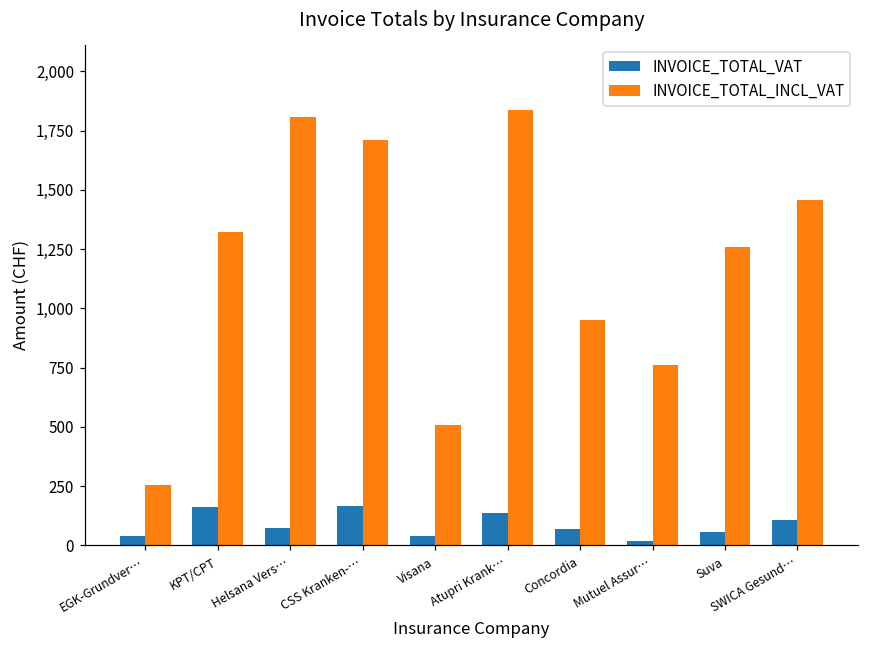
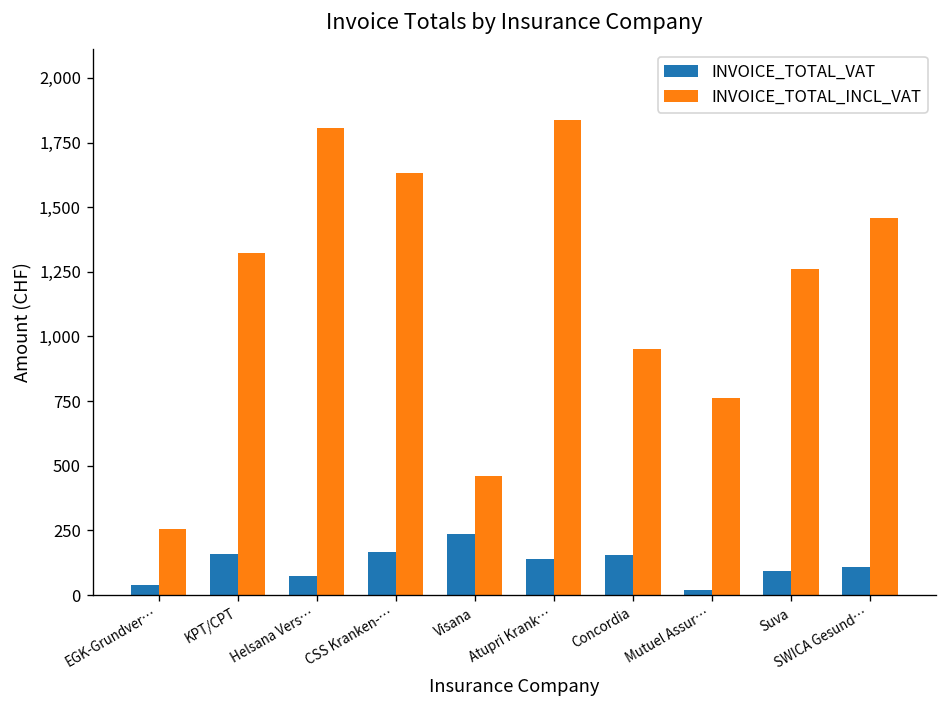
INVOICE_TOTAL_INCL_VAT, CSS Kranken-…: 1,710 -> 1,630
INVOICE_TOTAL_VAT, Visana: 40 -> 230
INVOICE_TOTAL_INCL_VAT, Visana: 510 -> 460
INVOICE_TOTAL_VAT, Concordia: 70 -> 150
INVOICE_TOTAL_VAT, Suva: 60 -> 90
